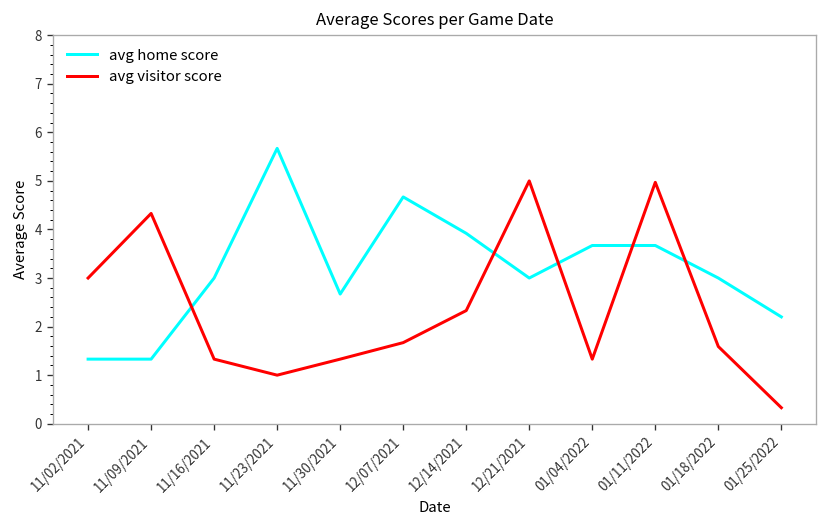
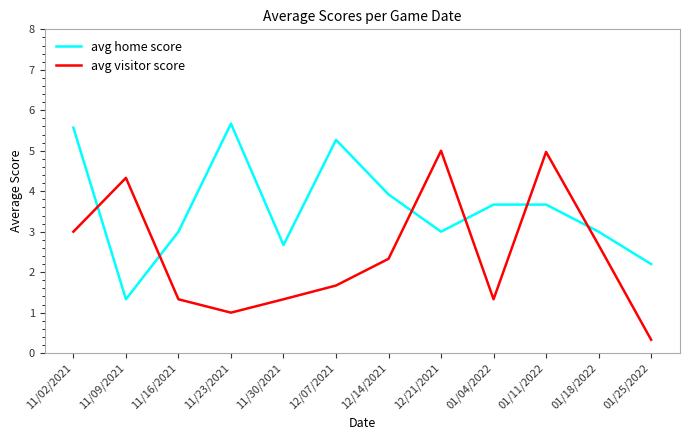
avg home score, 11/02/2021: 1.3 -> 5.6
avg home score, 12/07/2021: 4.7 -> 5.3
avg visitor score, 01/18/2022: 1.6 -> 2.7
